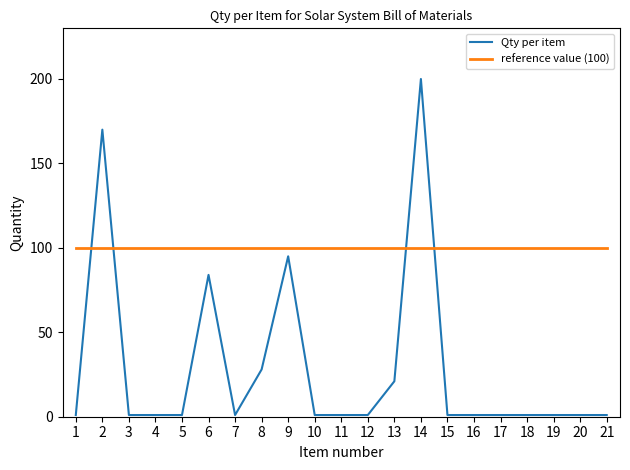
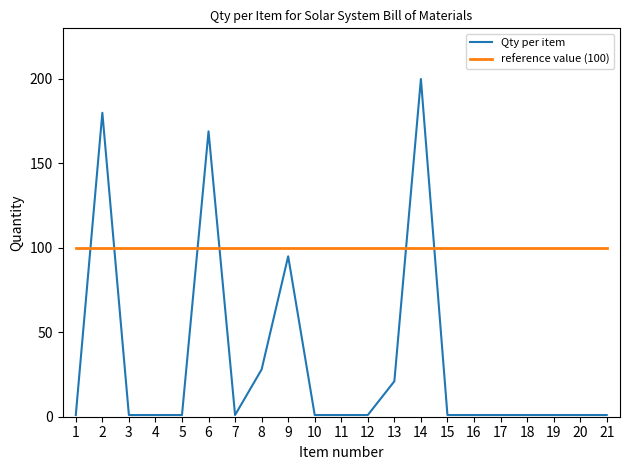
Qty per item, 2: 170 -> 180
Qty per item, 6: 84 -> 169
